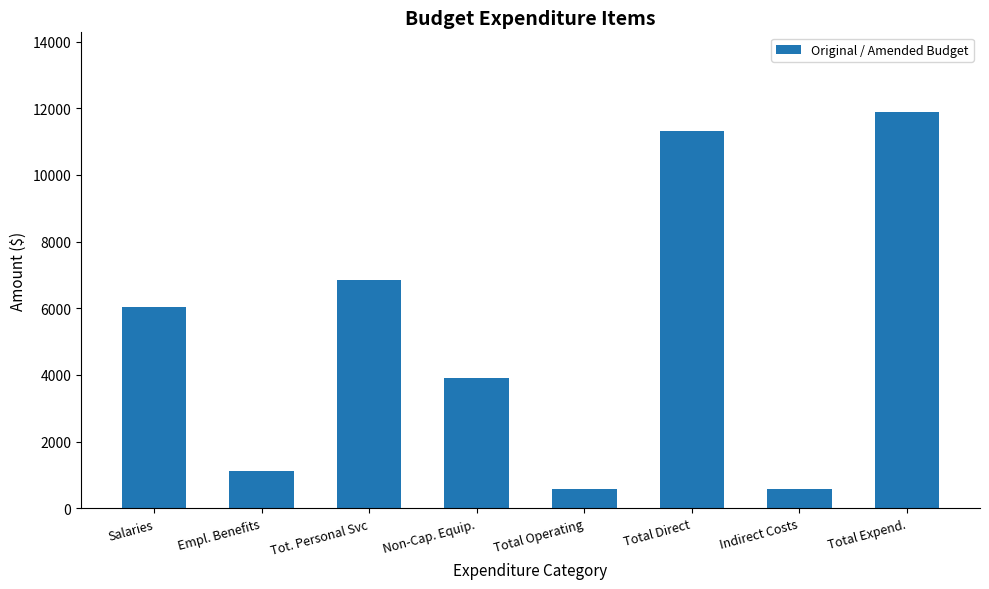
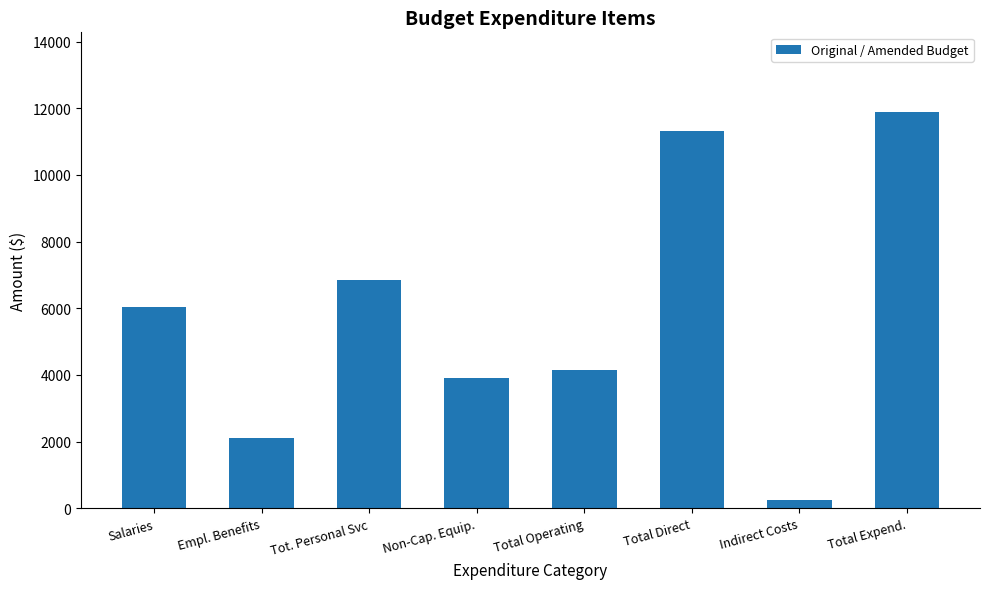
Empl. Benefits: 1100 -> 2100
Total Operating: 600 -> 4200
Indirect Costs: 600 -> 300
